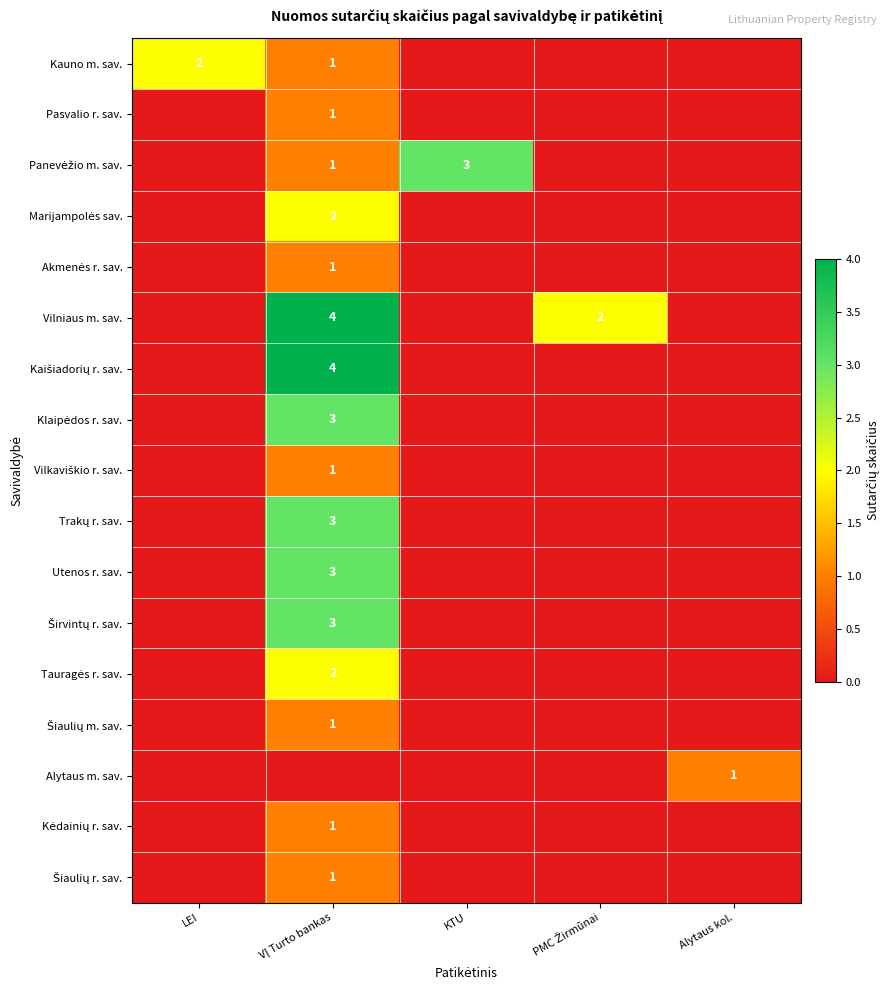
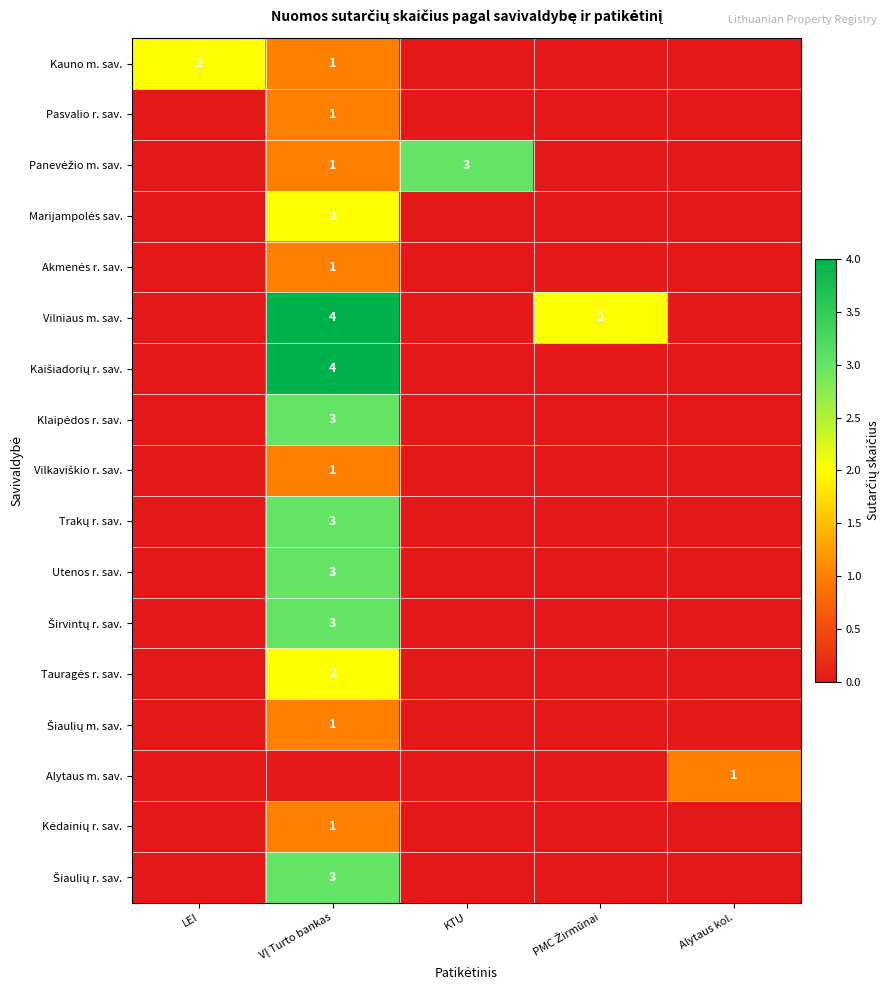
Šiaulių r. sav., VĮ Turto bankas: 1 -> 3
